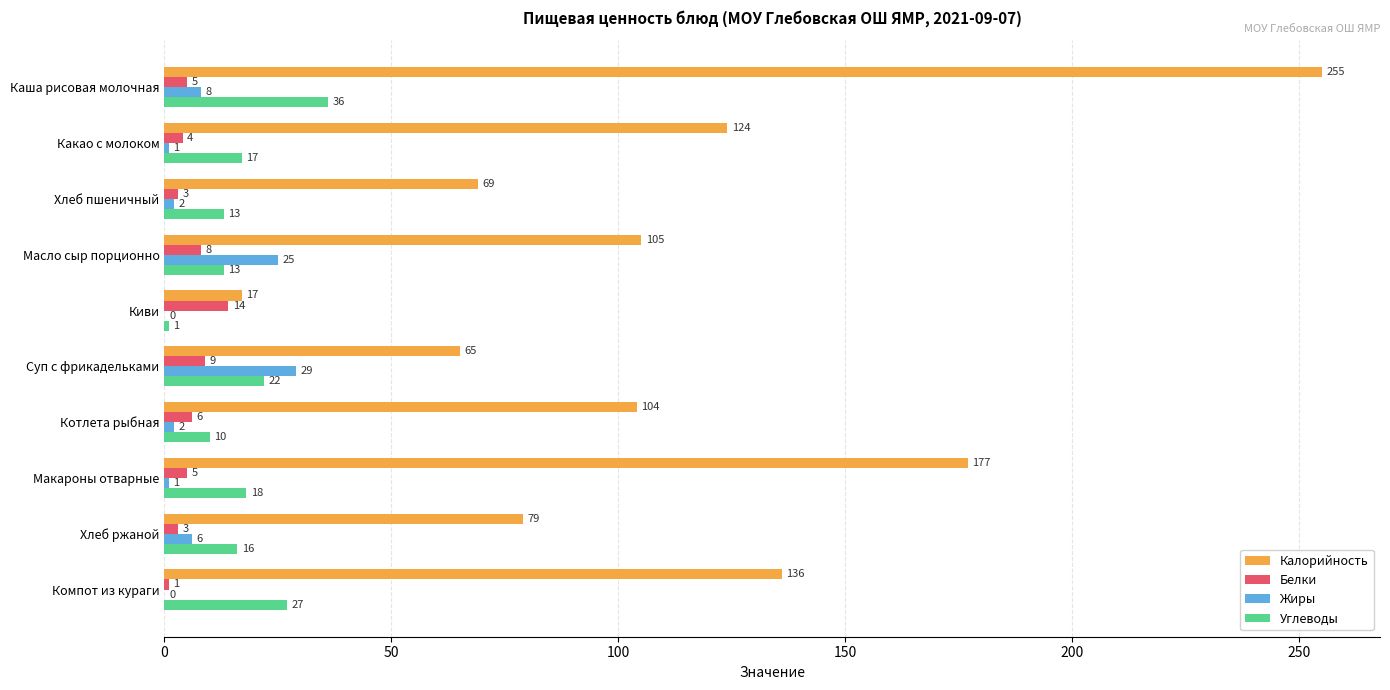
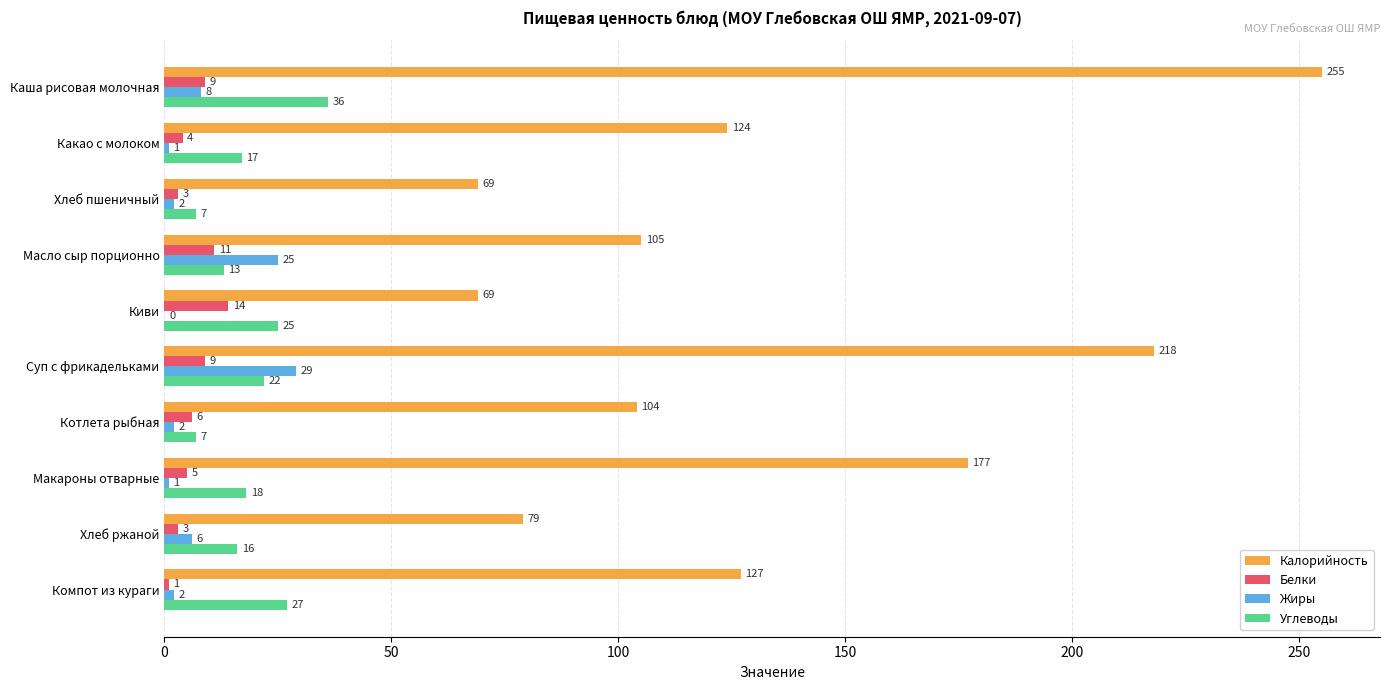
Белки, Каша рисовая молочная: 5 -> 9
Углеводы, Хлеб пшеничный: 13 -> 7
Белки, Масло сыр порционно: 8 -> 11
Калорийность, Киви: 17 -> 69
Углеводы, Киви: 1 -> 25
Калорийность, Суп с фрикадельками: 65 -> 218
Углеводы, Котлета рыбная: 10 -> 7
Калорийность, Компот из кураги: 136 -> 127
Жиры, Компот из кураги: 0 -> 2
